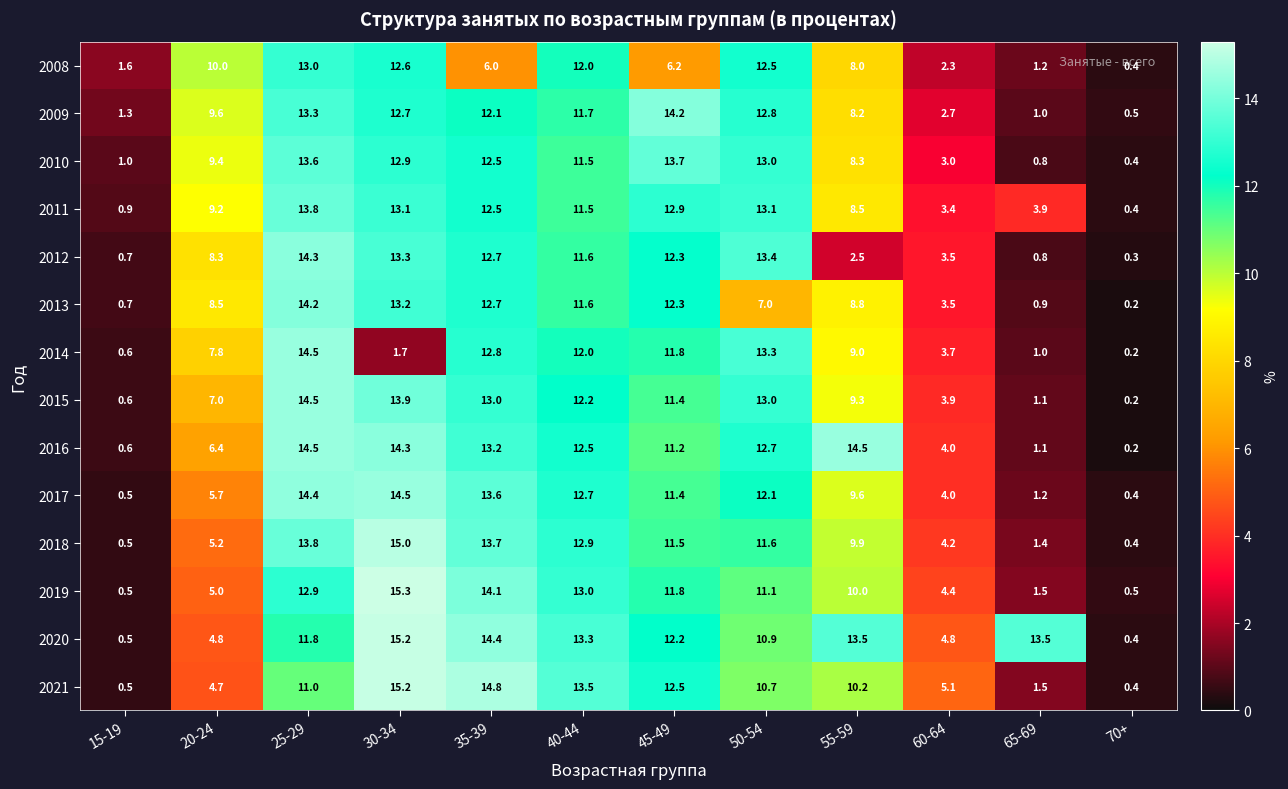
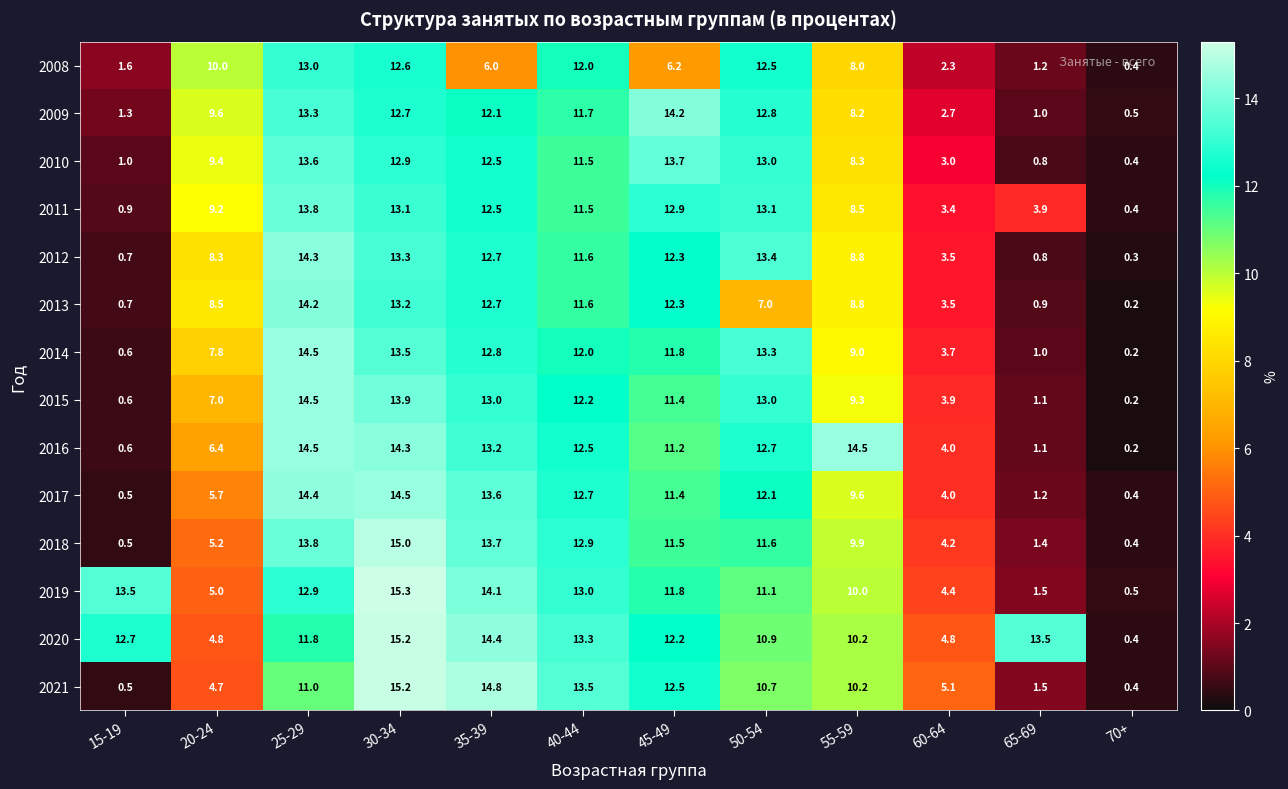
2012, 55-59: 2.5 -> 8.8
2014, 30-34: 1.7 -> 13.5
2019, 15-19: 0.5 -> 13.5
2020, 15-19: 0.5 -> 12.7
2020, 55-59: 13.5 -> 10.2
